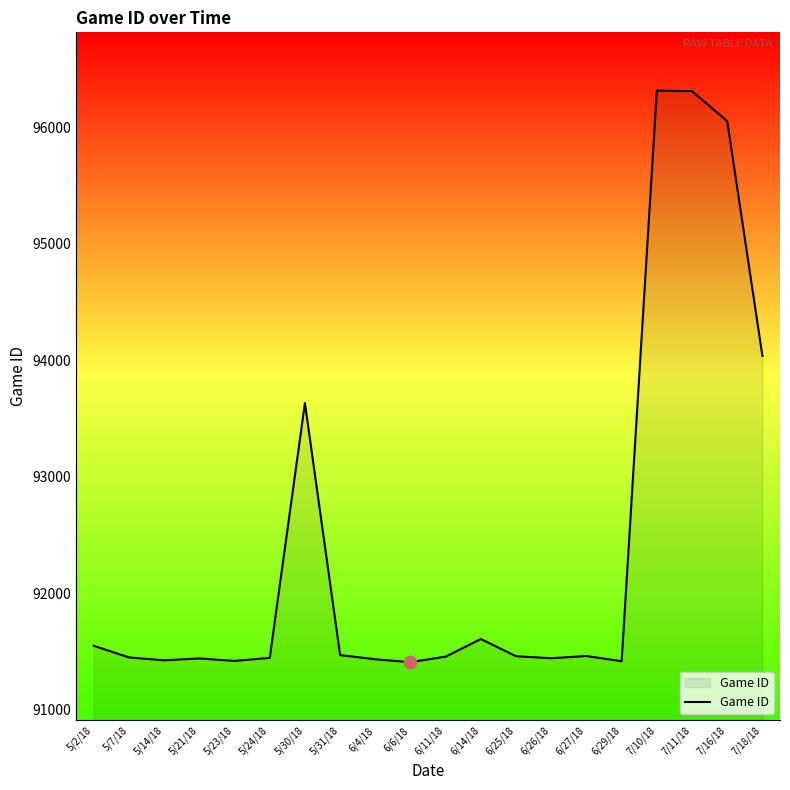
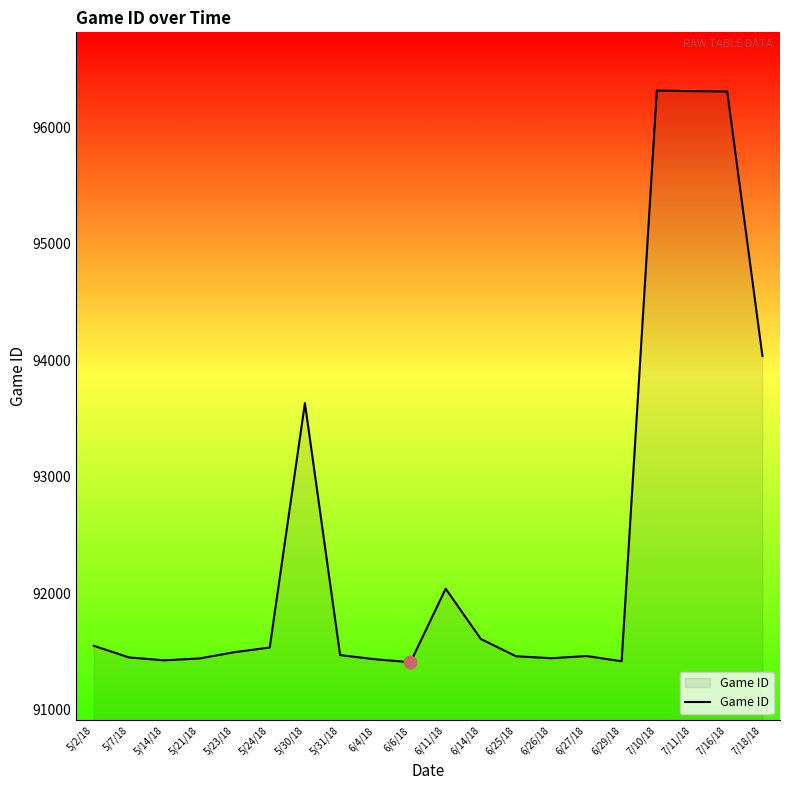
Game ID, 5/23/18: 91420 -> 91490
Game ID, 5/24/18: 91440 -> 91530
Game ID, 6/11/18: 91460 -> 92040
Game ID, 7/16/18: 96050 -> 96310
